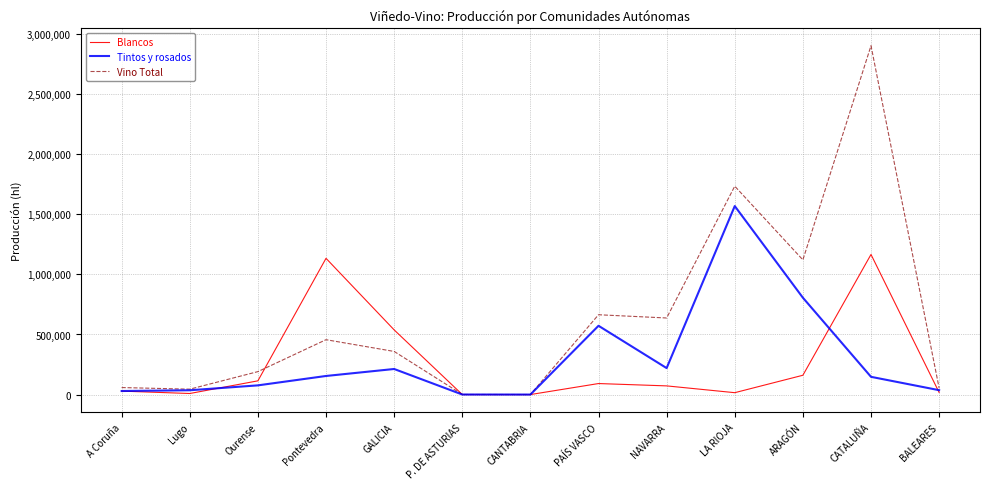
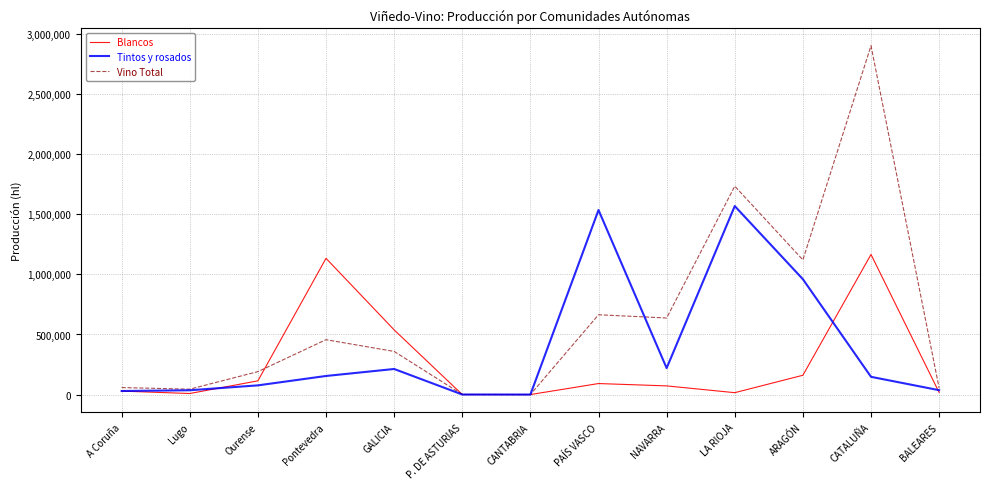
Tintos y rosados, PAÍS VASCO: 570,000 -> 1,540,000
Tintos y rosados, ARAGÓN: 810,000 -> 960,000
